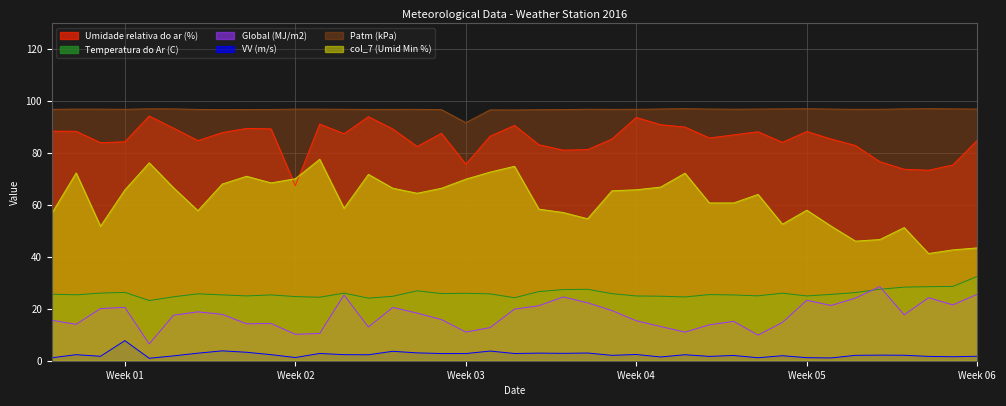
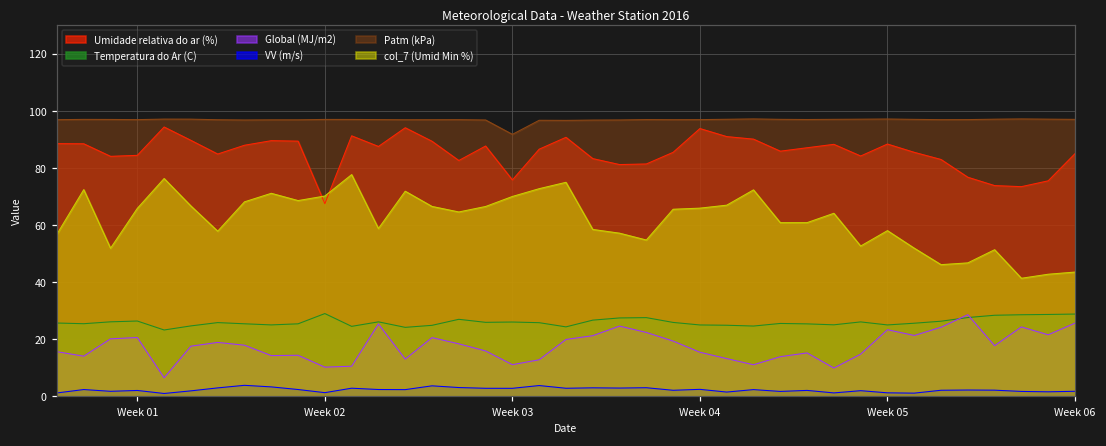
VV (m/s), Week 01: 8 -> 2
Temperatura do Ar (C), Week 02: 25 -> 29
Temperatura do Ar (C), Week 06: 32 -> 29
